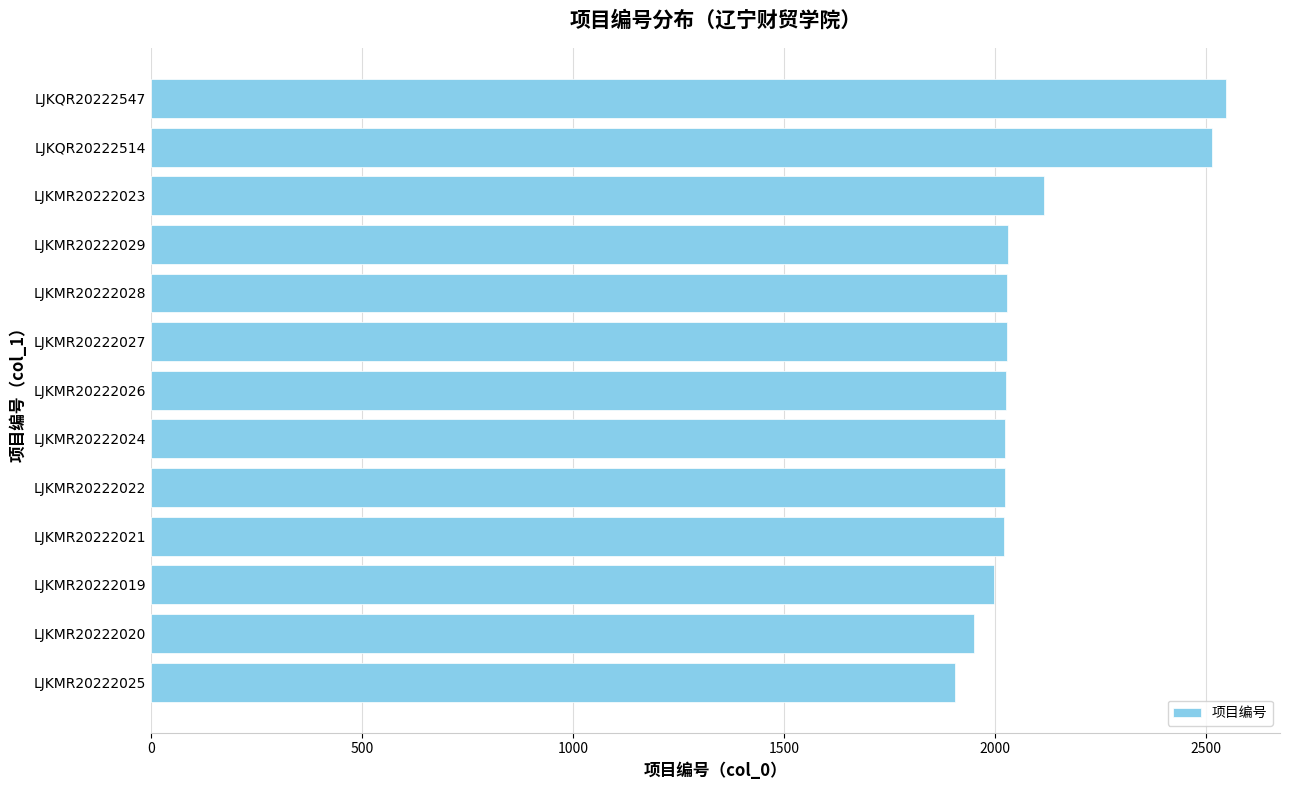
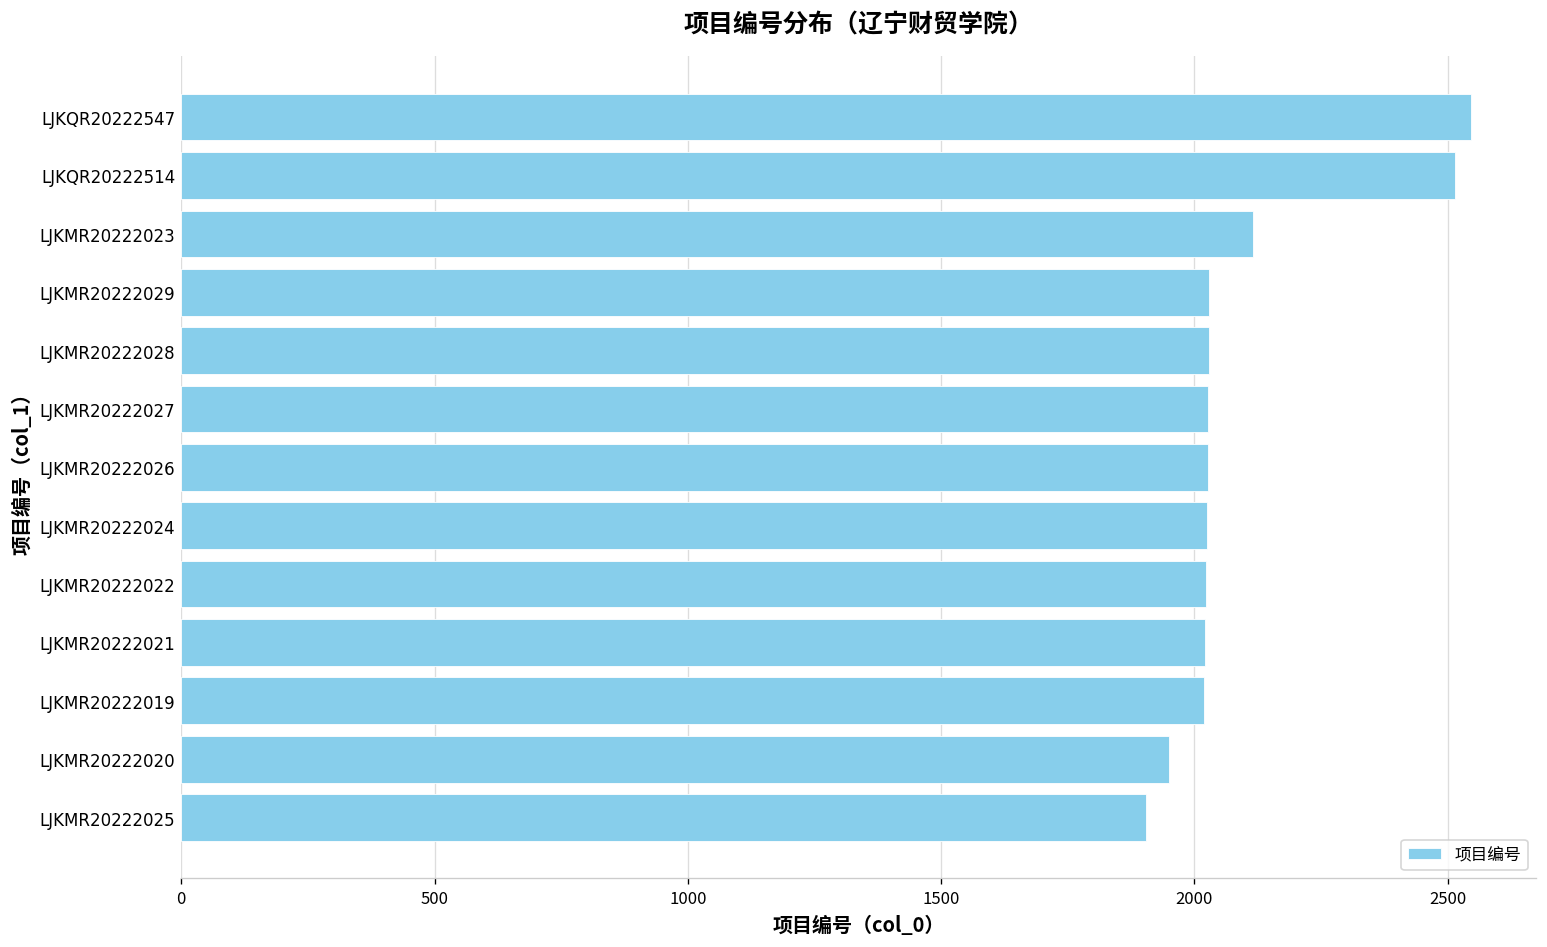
LJKMR20222019: 2000 -> 2020
